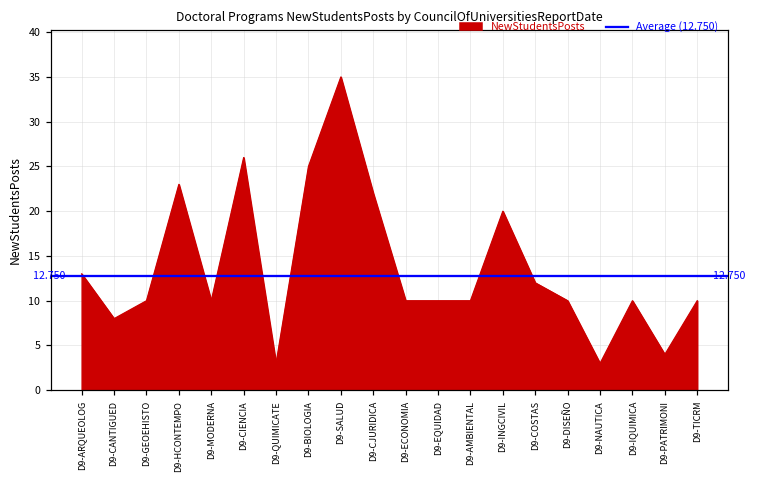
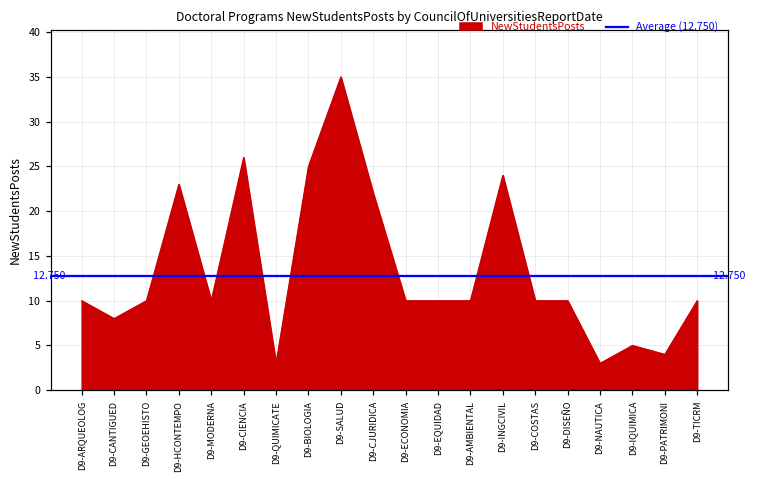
D9-ARQUEOLOG: 13 -> 10
D9-INGCIVIL: 20 -> 24
D9-COSTAS: 12 -> 10
D9-IQUIMICA: 10 -> 5
